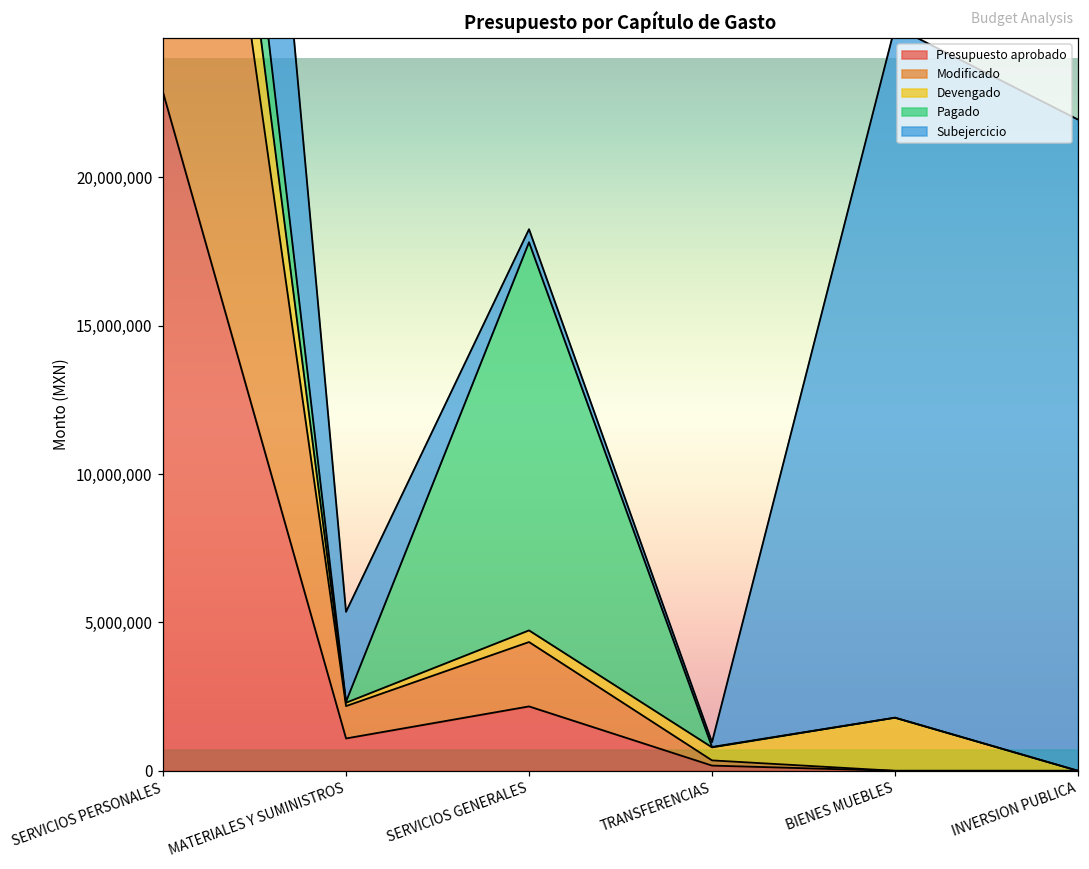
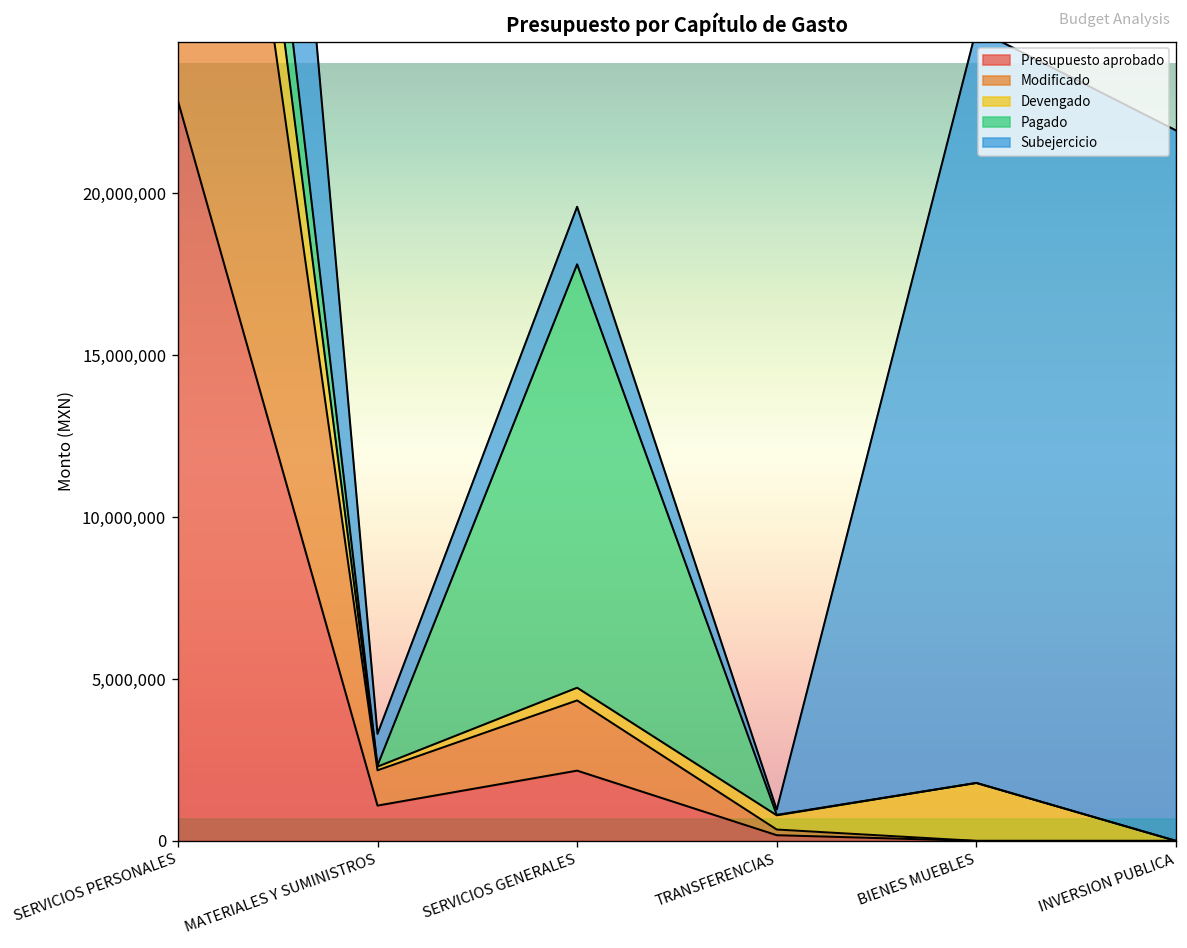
Subejercicio, MATERIALES Y SUMINISTROS: 3,000,000 -> 1,000,000
Subejercicio, SERVICIOS GENERALES: 400,000 -> 1,800,000
